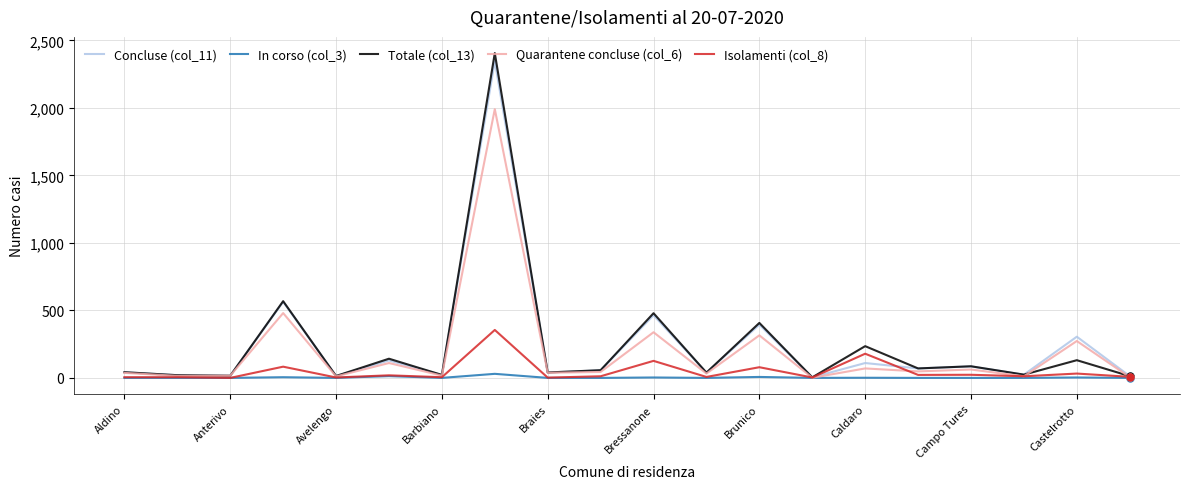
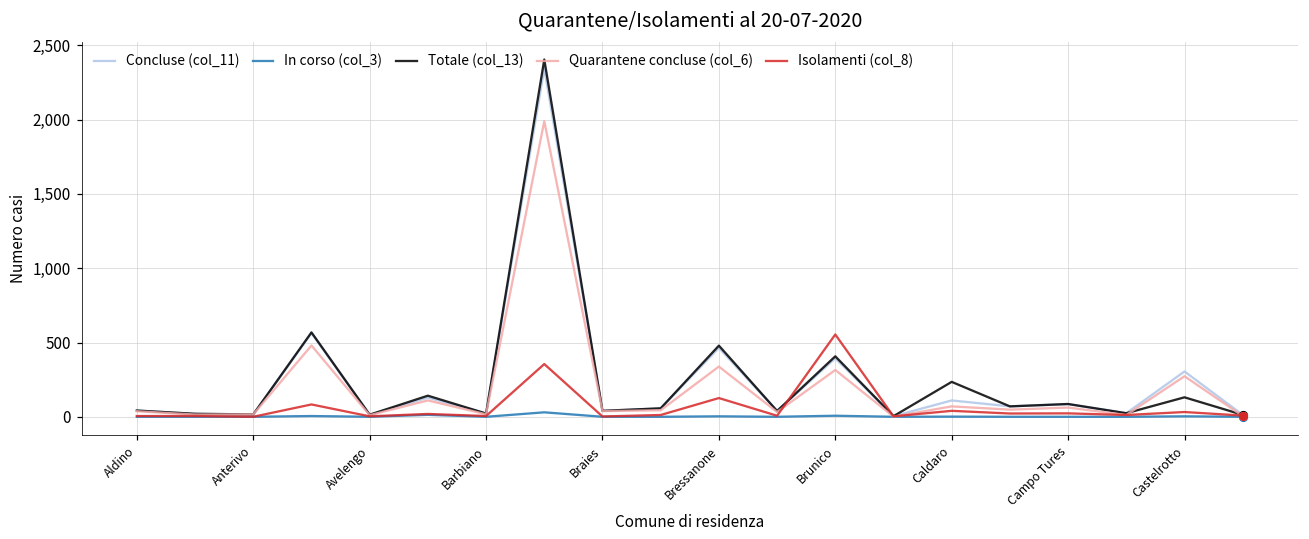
Isolamenti (col_8), Brunico: 80 -> 550
Isolamenti (col_8), Caldaro: 180 -> 40
